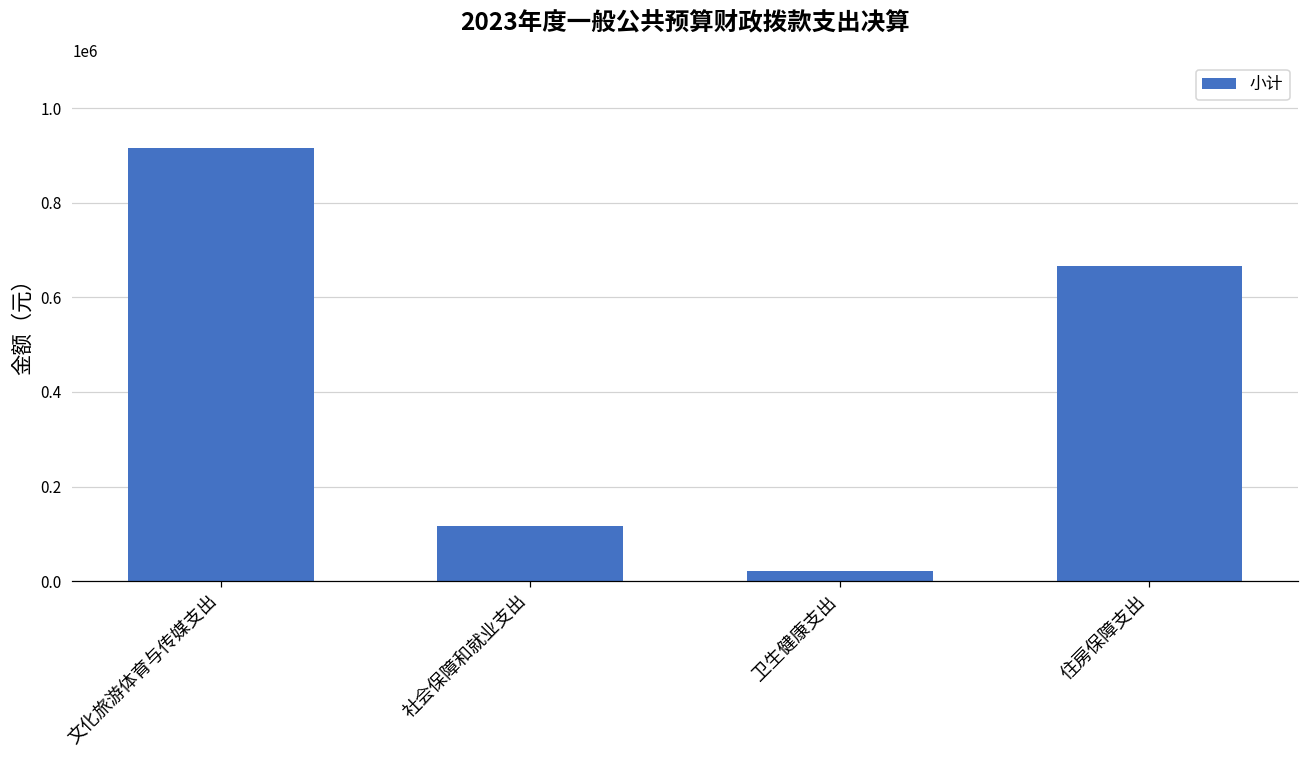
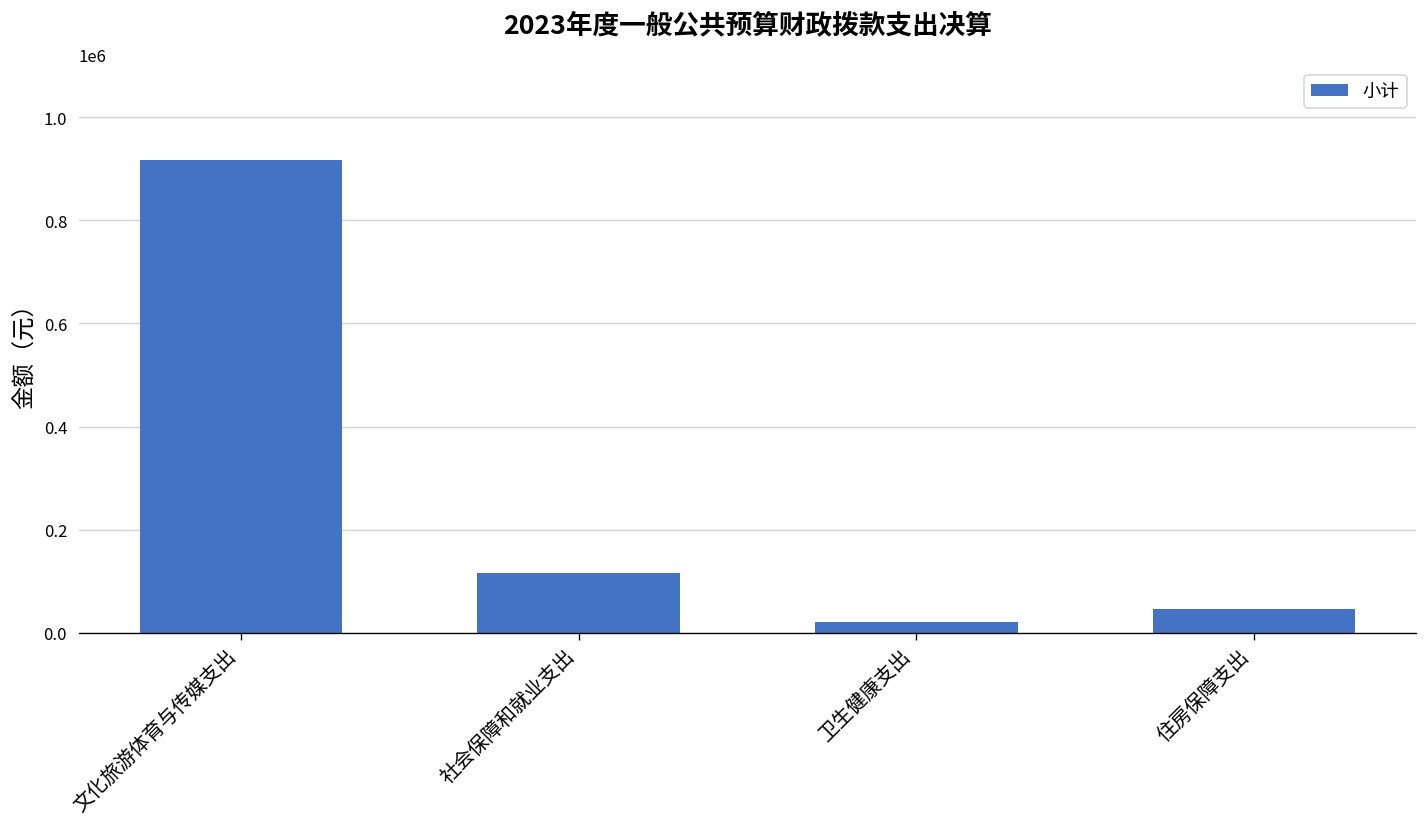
住房保障支出: 670000 -> 50000
